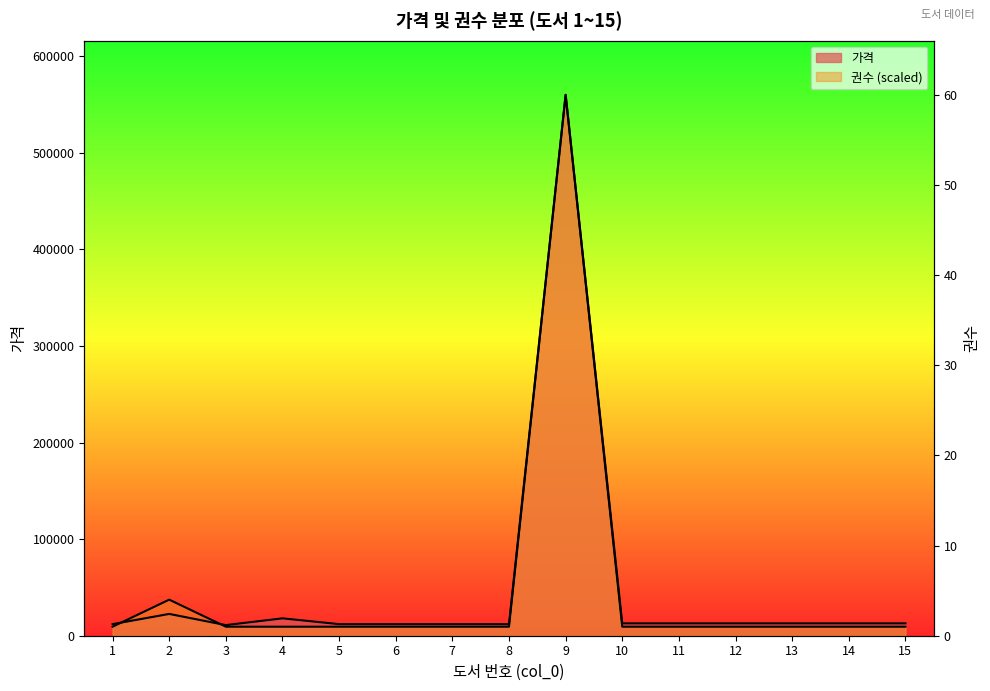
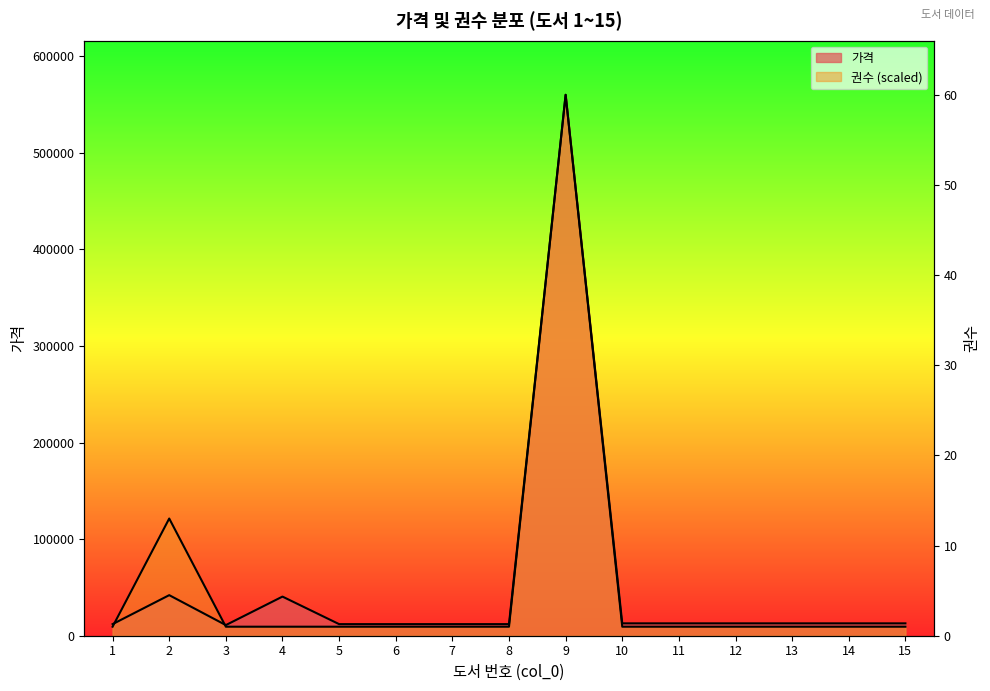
가격, 2: 20000 -> 40000
권수 (scaled), 2: 40000 -> 120000
가격, 4: 20000 -> 40000
